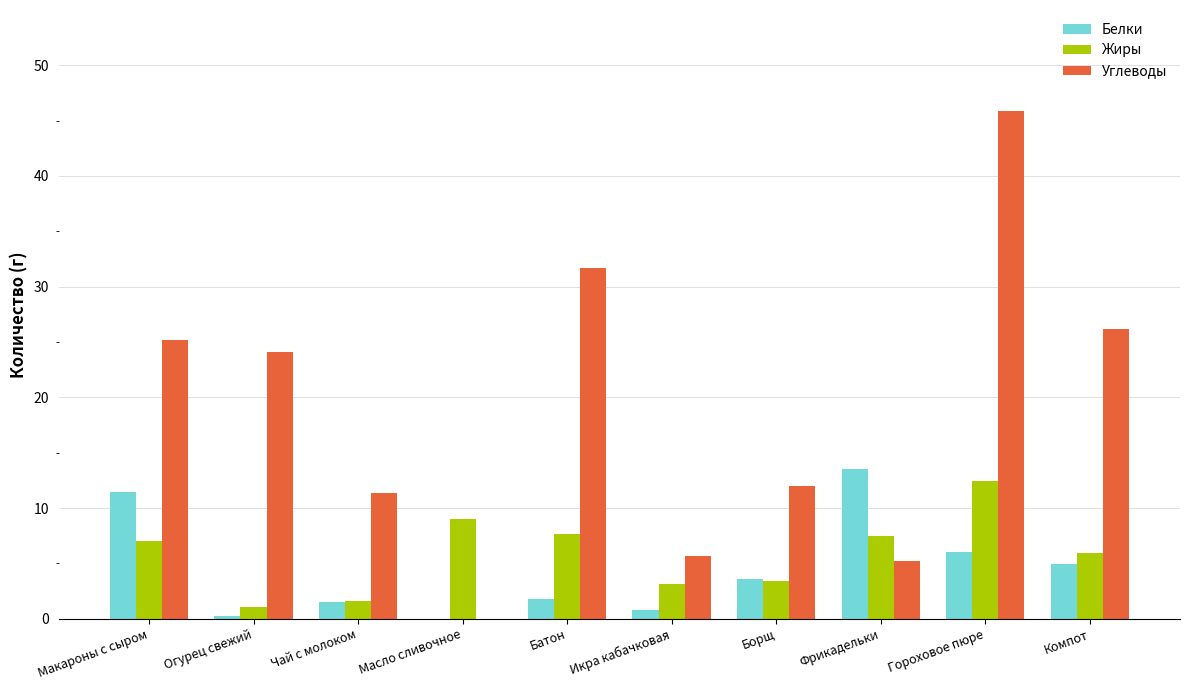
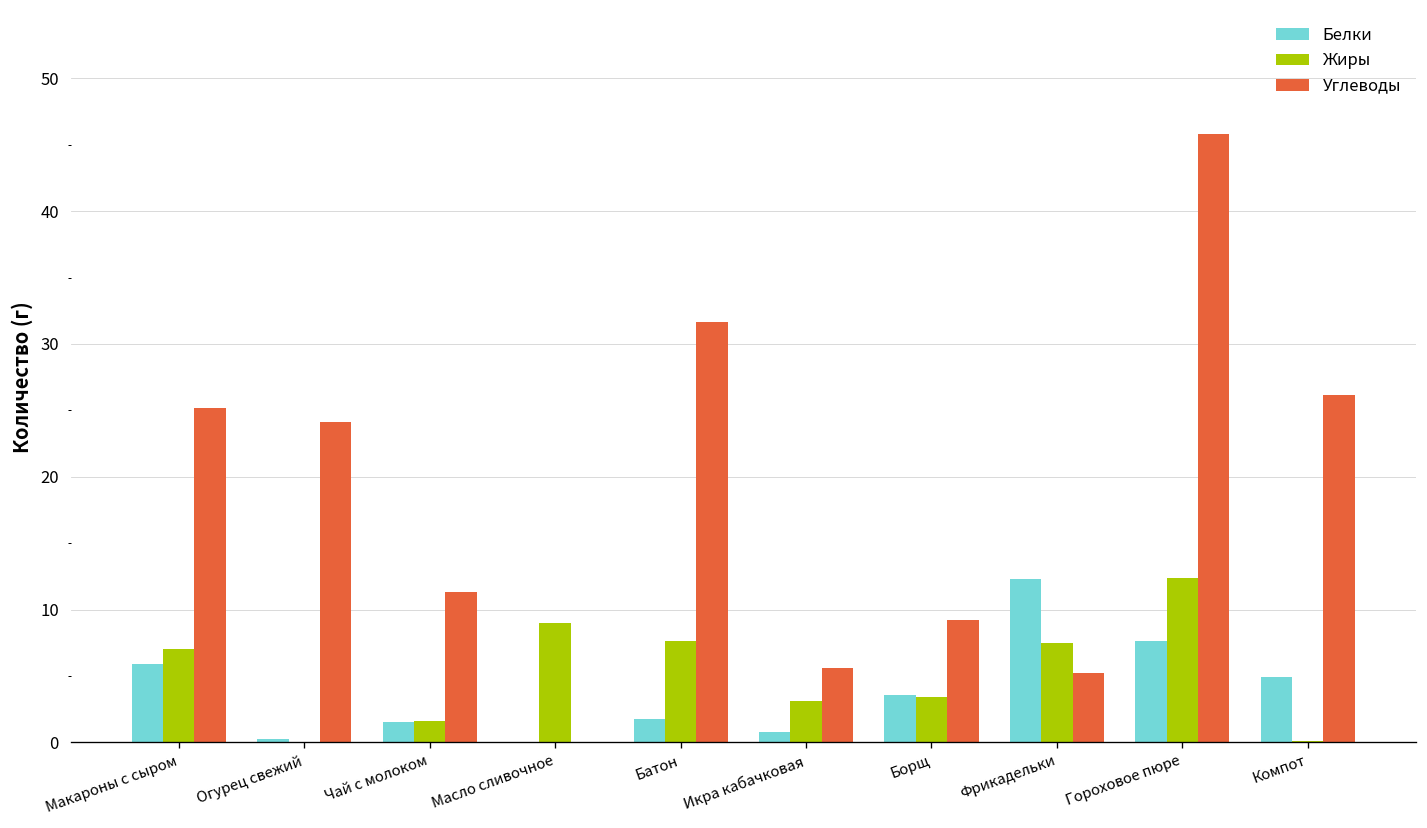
Белки, Макароны с сыром: 11.4 -> 5.9
Жиры, Огурец свежий: 1.1 -> 0.0
Углеводы, Борщ: 12.0 -> 9.2
Белки, Фрикадельки: 13.5 -> 12.3
Белки, Гороховое пюре: 6.0 -> 7.6
Жиры, Компот: 5.9 -> 0.1
